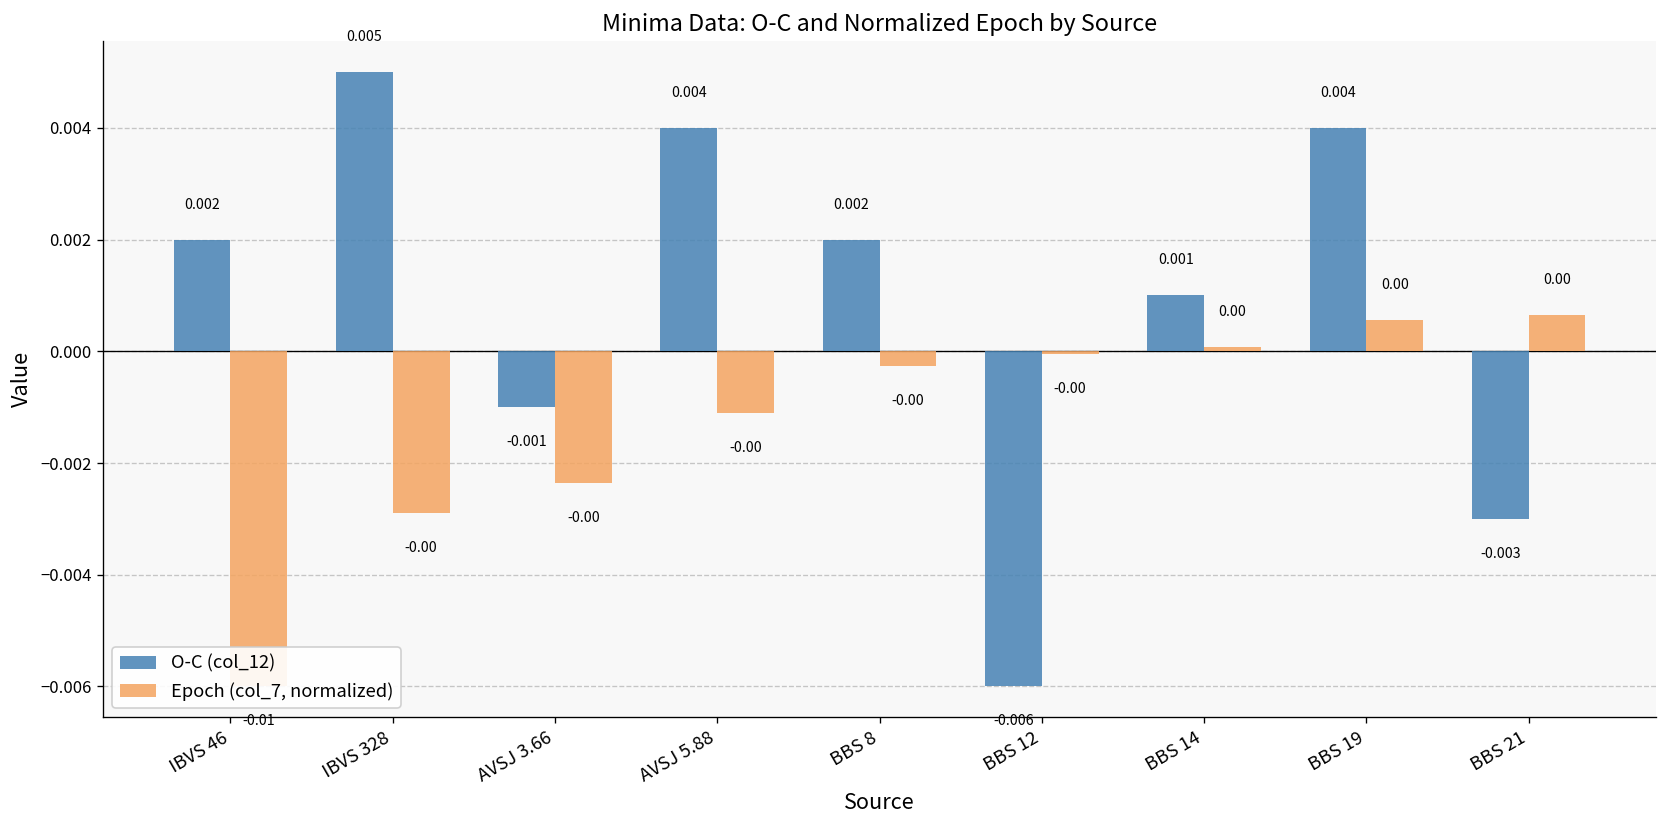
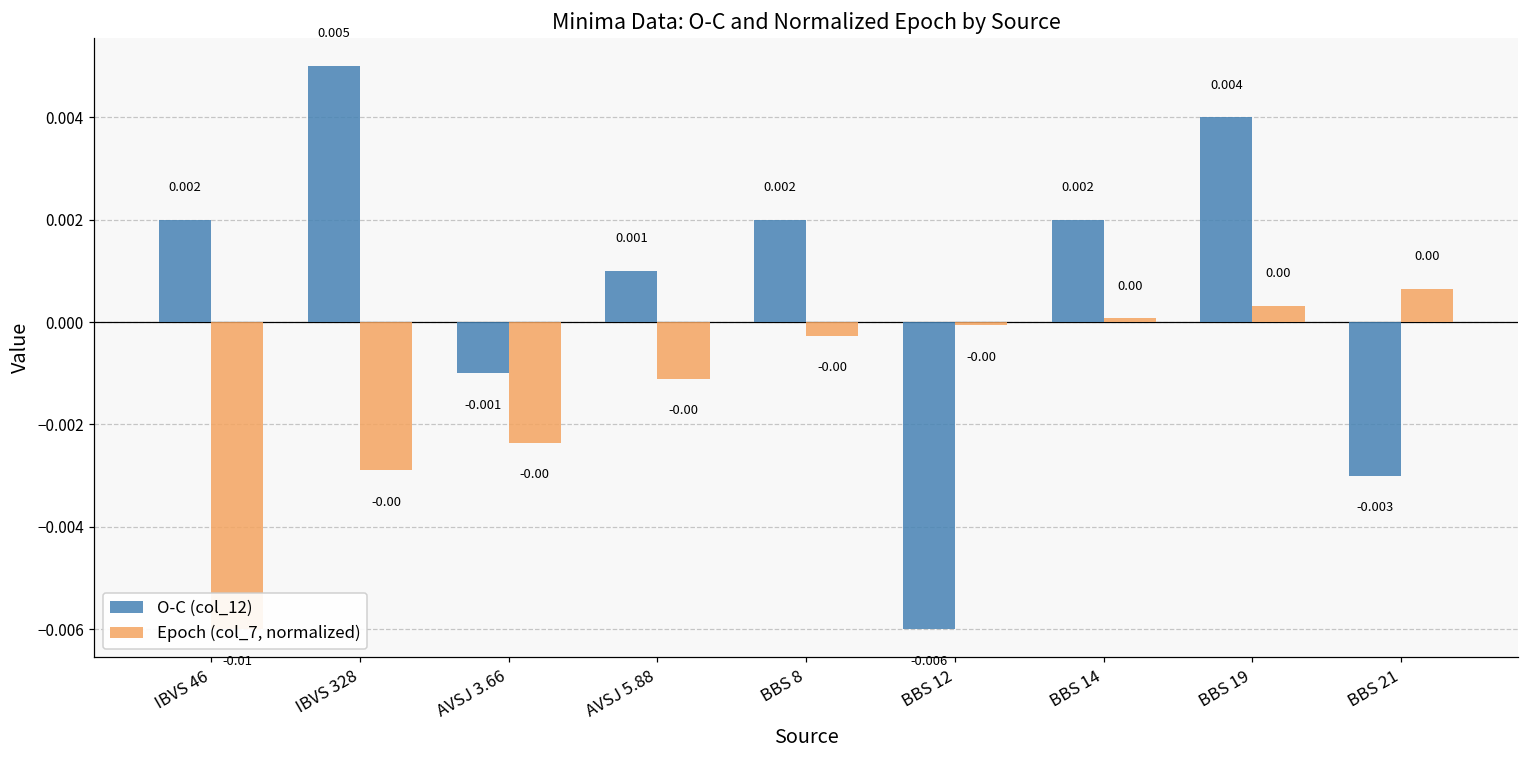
O-C (col_12), AVSJ 5.88: 0.004 -> 0.001
O-C (col_12), BBS 14: 0.001 -> 0.002
Epoch (col_7, normalized), BBS 19: 0.0006 -> 0.0003
